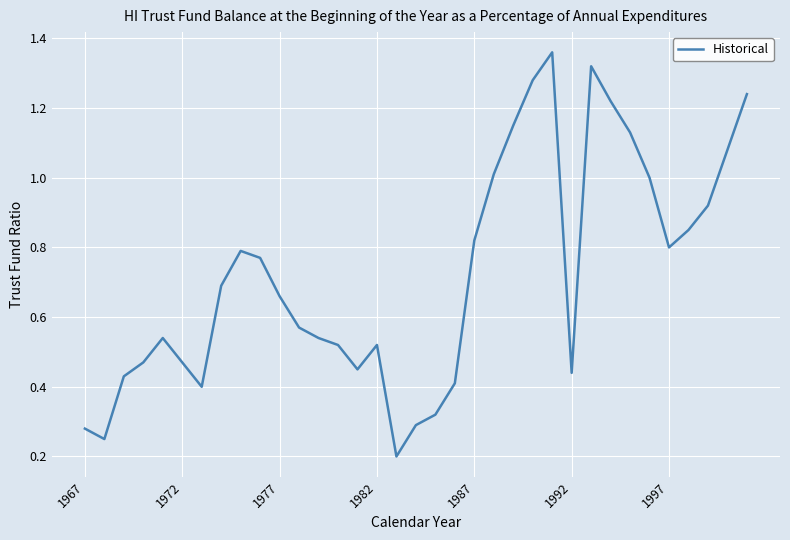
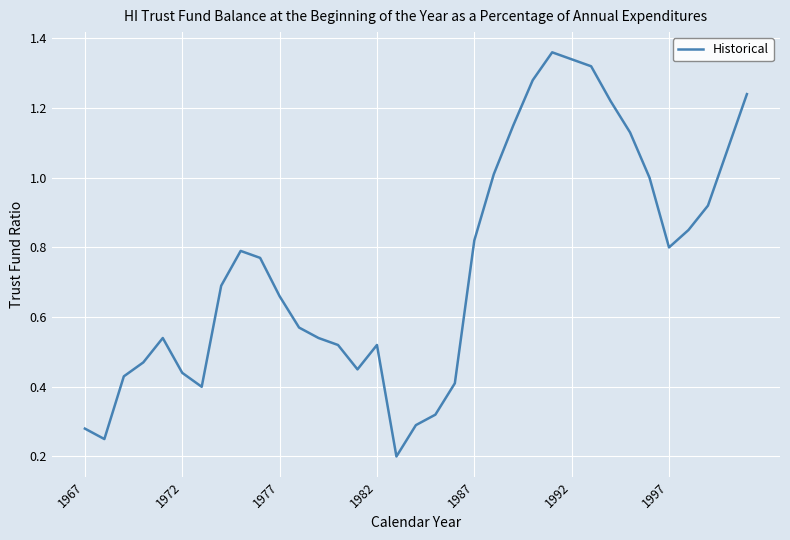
1972: 0.47 -> 0.44
1992: 0.44 -> 1.34
